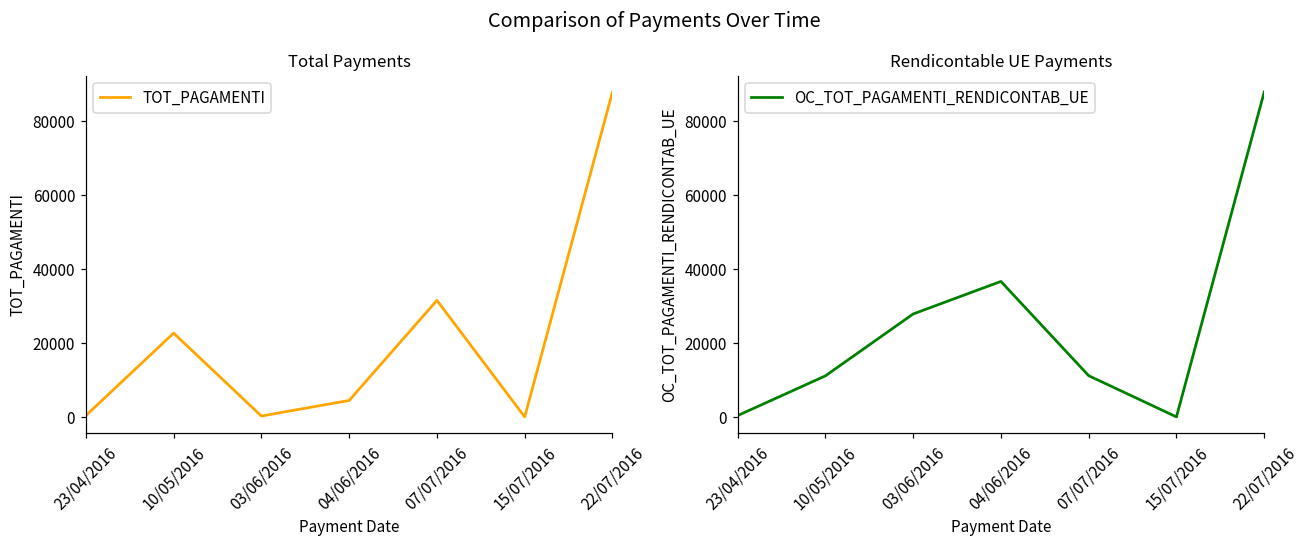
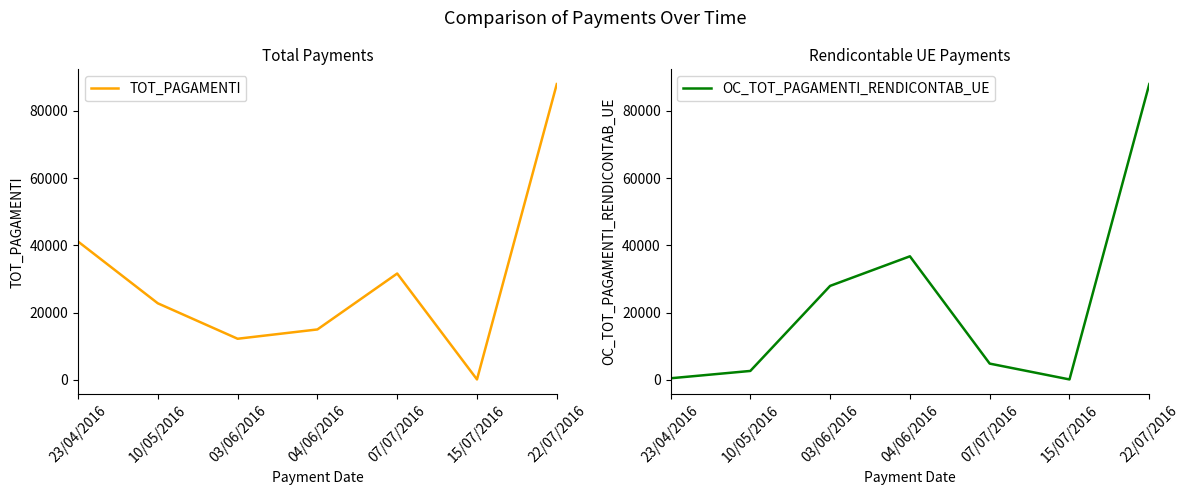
Total Payments, 23/04/2016: 0 -> 41000
Total Payments, 03/06/2016: 0 -> 12000
Total Payments, 04/06/2016: 5000 -> 15000
Rendicontable UE Payments, 10/05/2016: 11000 -> 3000
Rendicontable UE Payments, 07/07/2016: 11000 -> 5000
